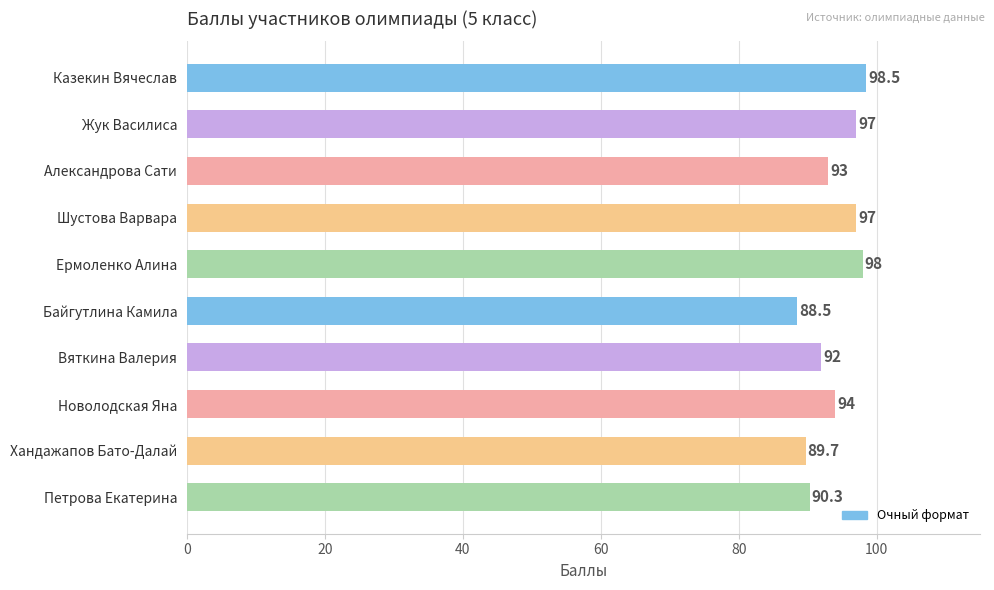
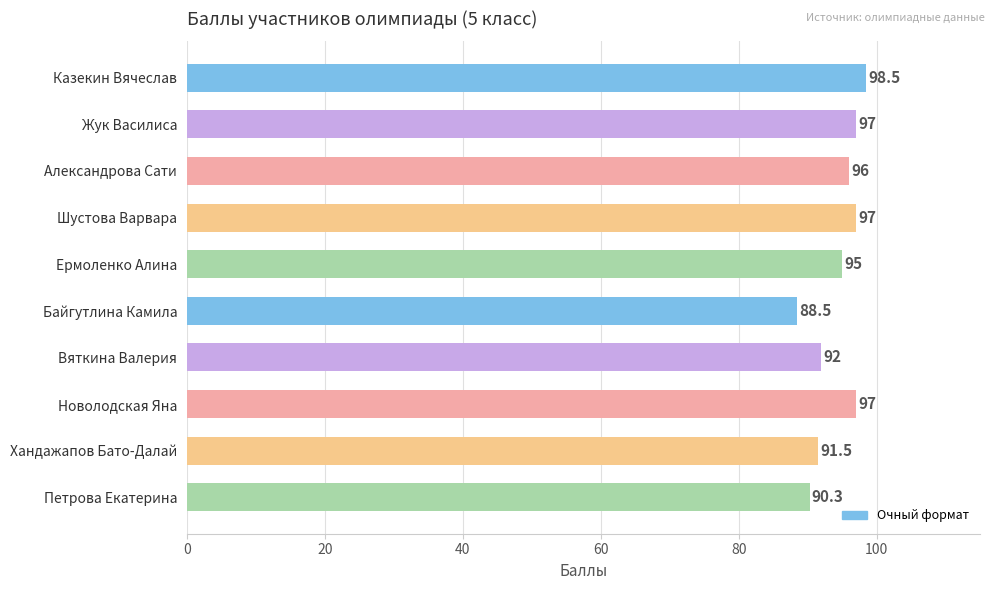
Александрова Сати: 93 -> 96
Ермоленко Алина: 98 -> 95
Новолодская Яна: 94 -> 97
Хандажапов Бато-Далай: 89.7 -> 91.5
